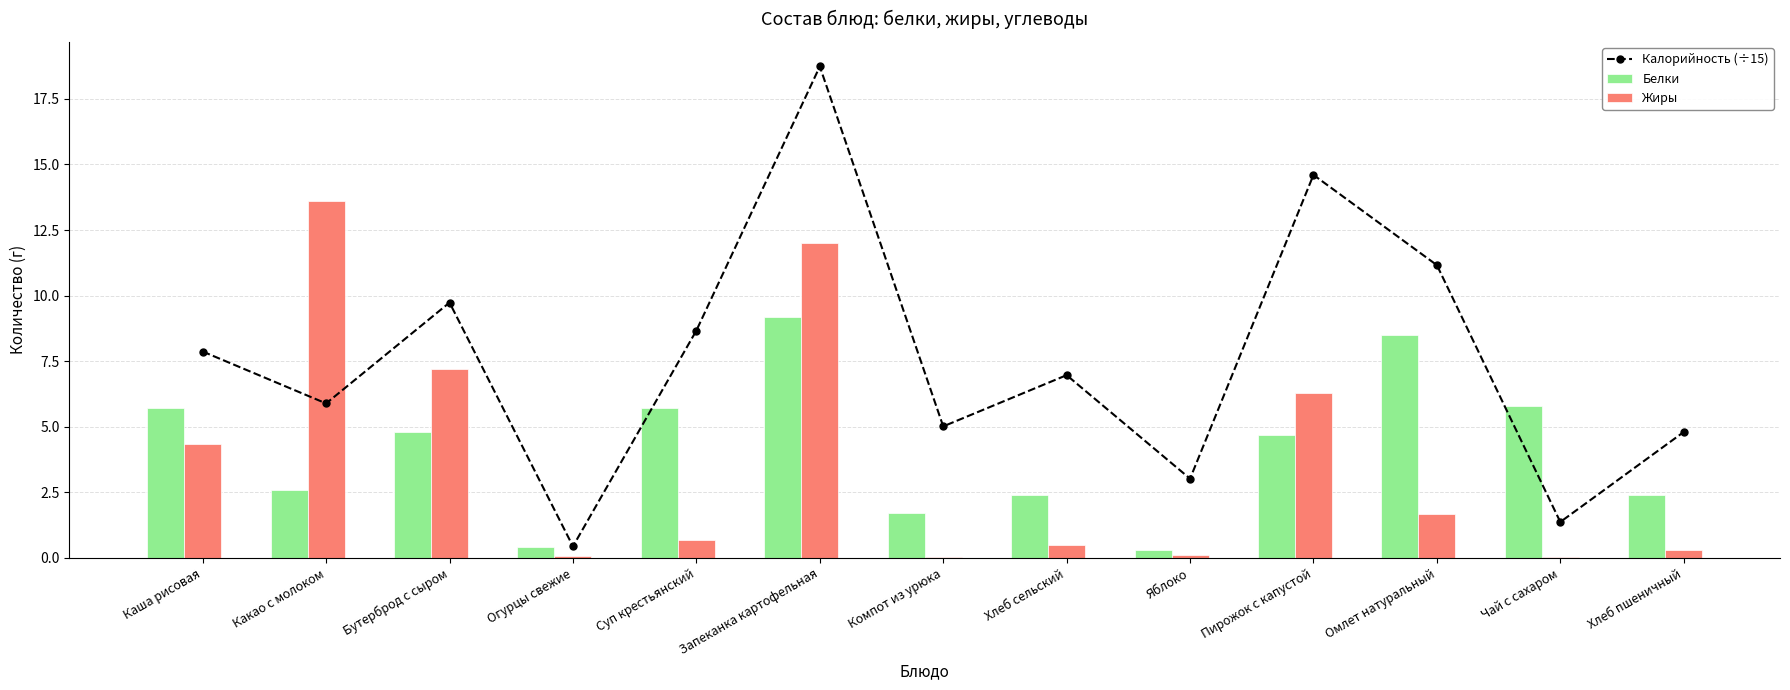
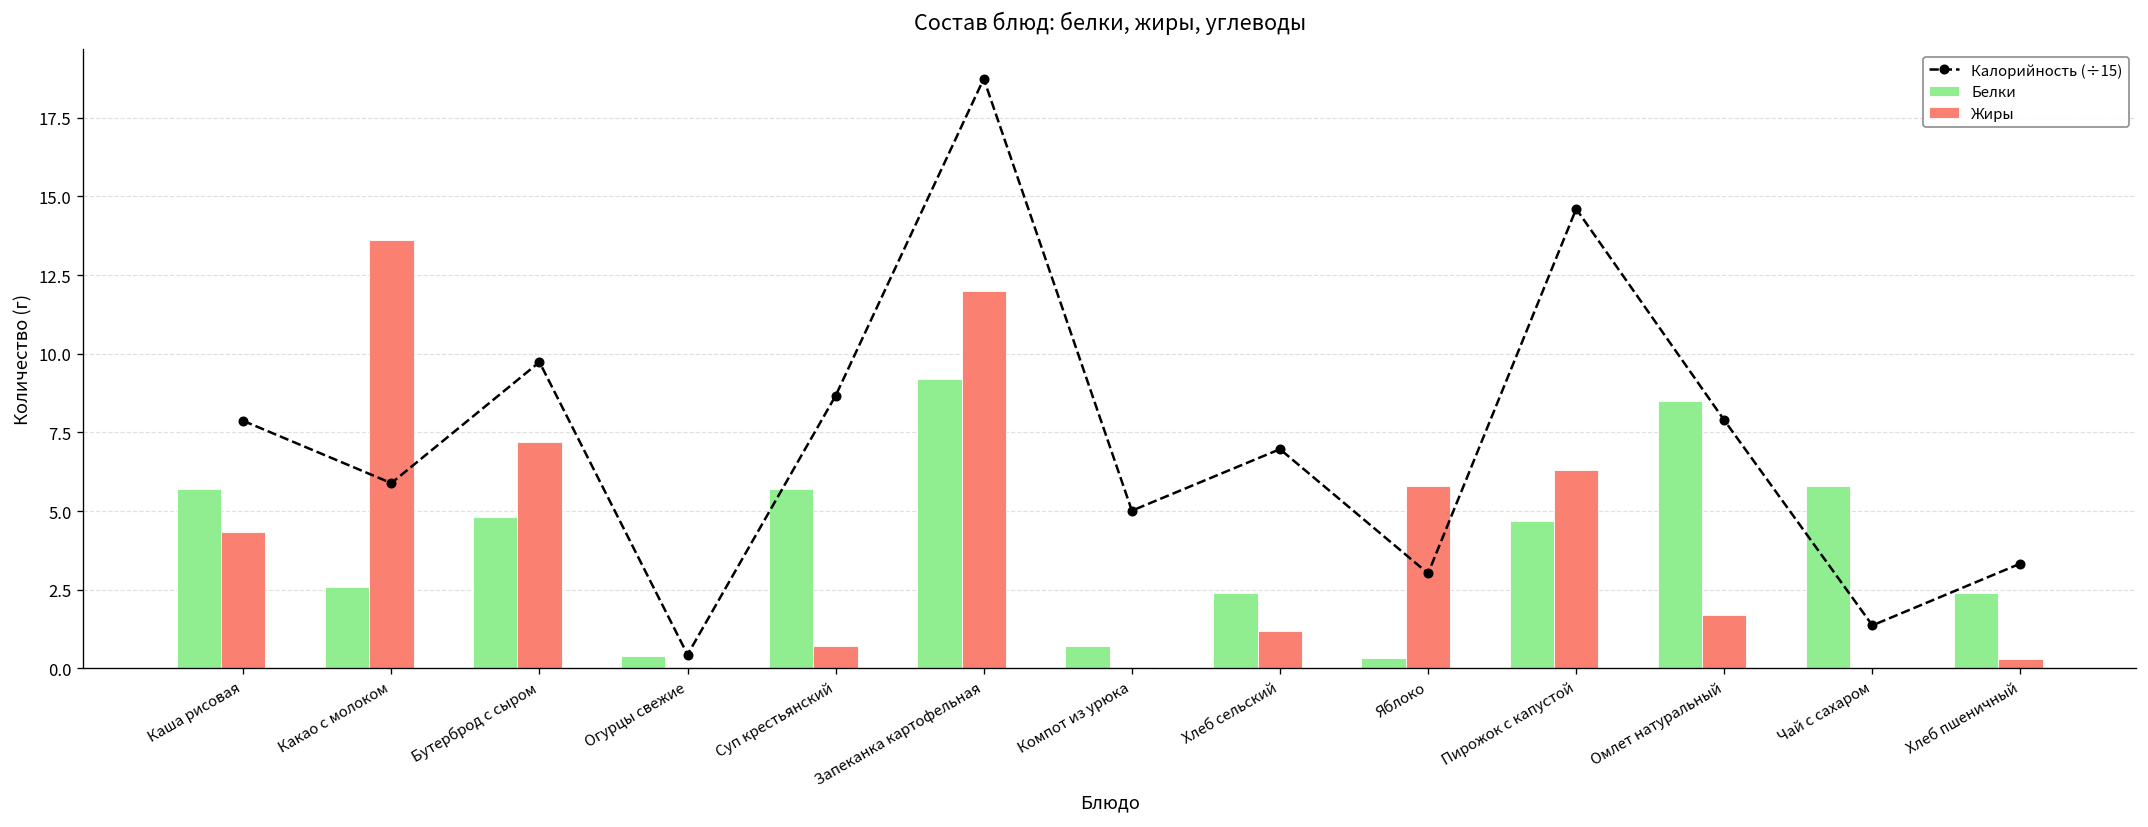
Белки, Компот из урюка: 1.7 -> 0.7
Жиры, Хлеб сельский: 0.5 -> 1.2
Жиры, Яблоко: 0.1 -> 5.8
Калорийность (÷15), Омлет натуральный: 11.2 -> 7.9
Калорийность (÷15), Хлеб пшеничный: 4.8 -> 3.3
